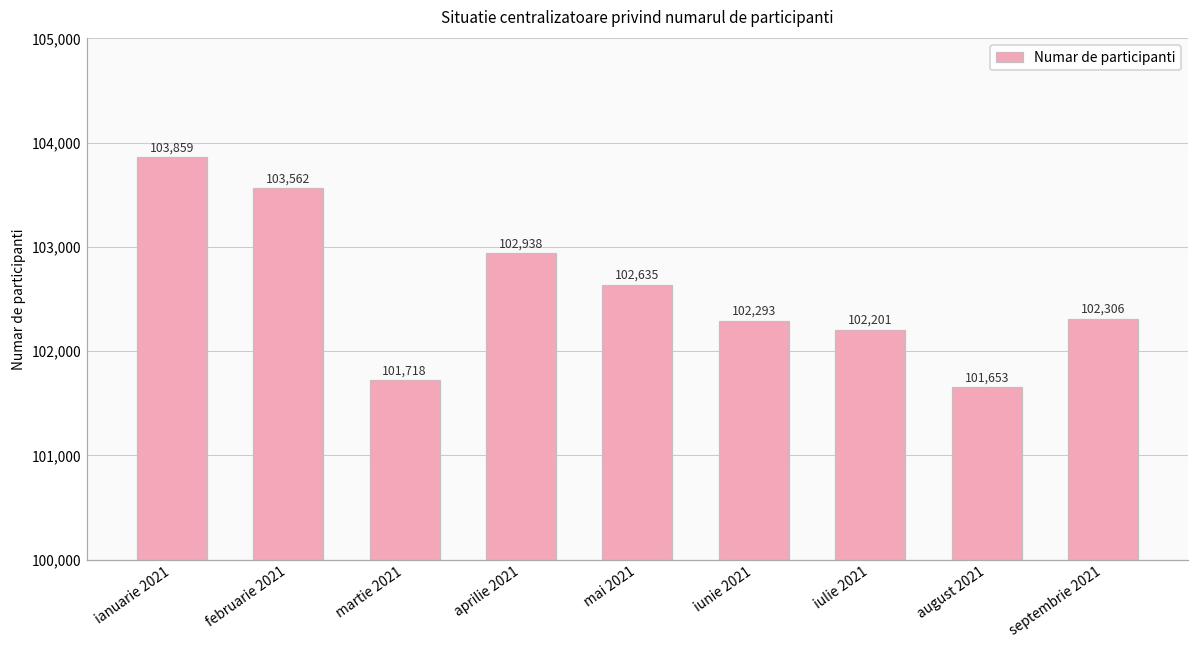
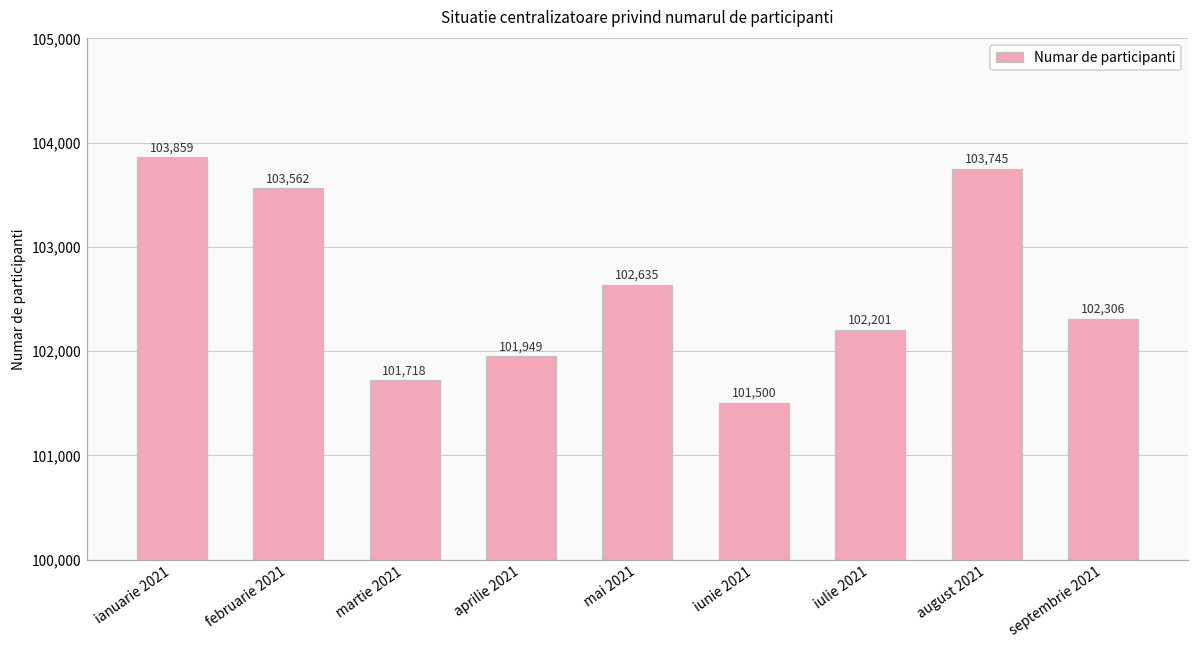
aprilie 2021: 102,938 -> 101,949
iunie 2021: 102,293 -> 101,500
august 2021: 101,653 -> 103,745
